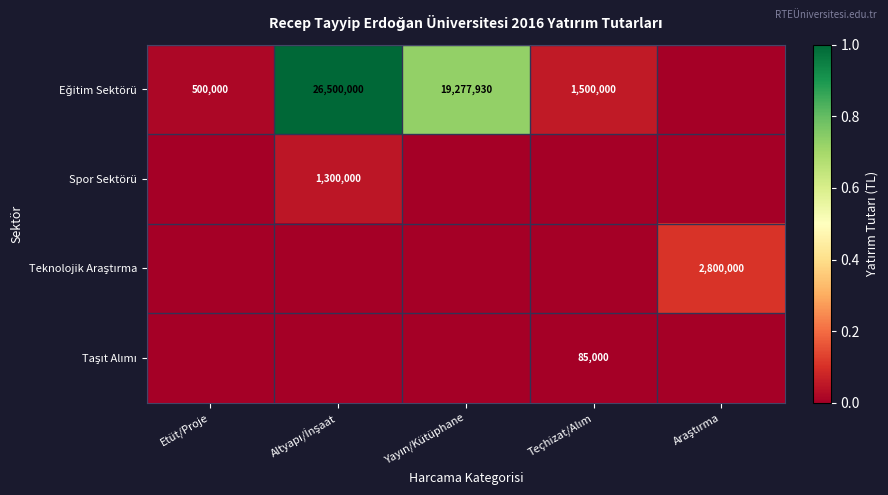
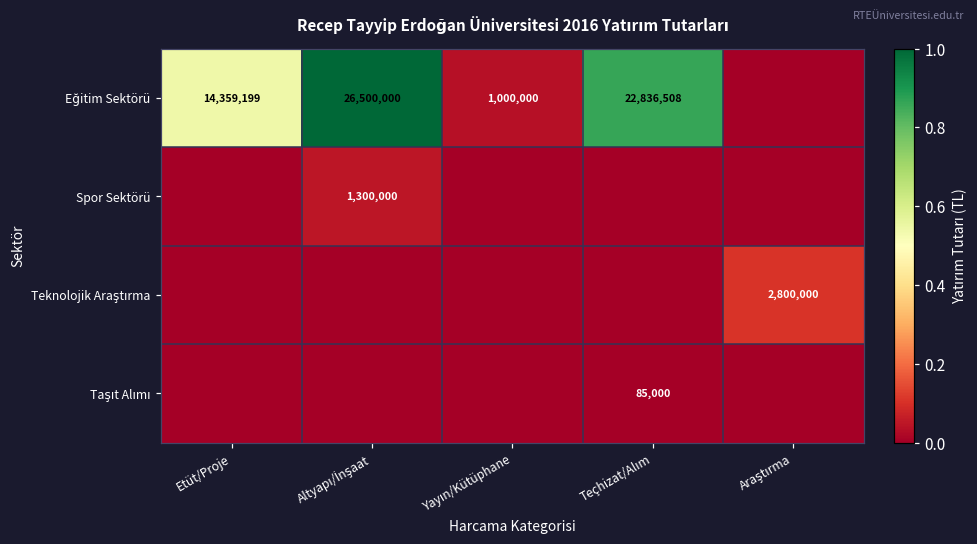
Eğitim Sektörü, Etüt/Proje: 500,000 -> 14,359,199
Eğitim Sektörü, Yayın/Kütüphane: 19,277,930 -> 1,000,000
Eğitim Sektörü, Teçhizat/Alım: 1,500,000 -> 22,836,508
